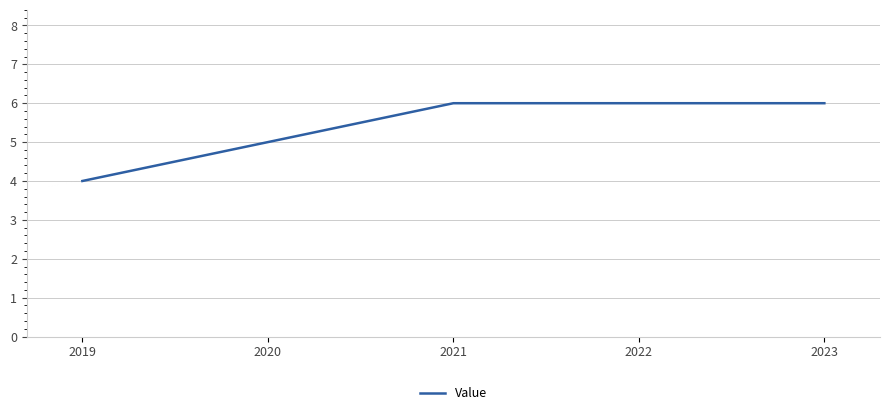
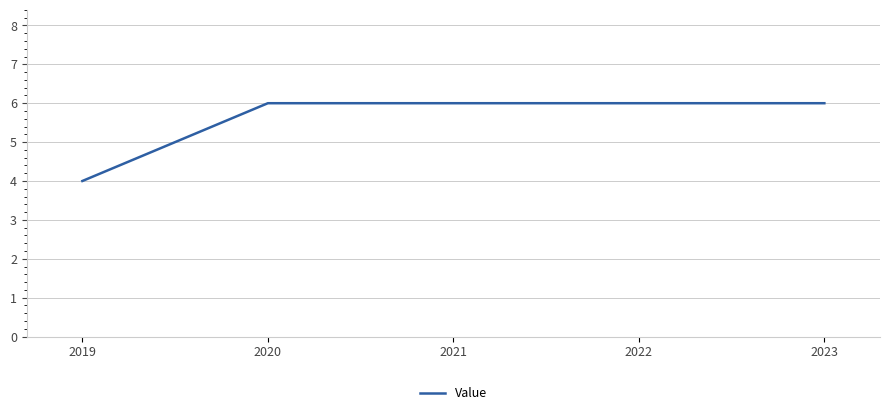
2020: 5 -> 6
